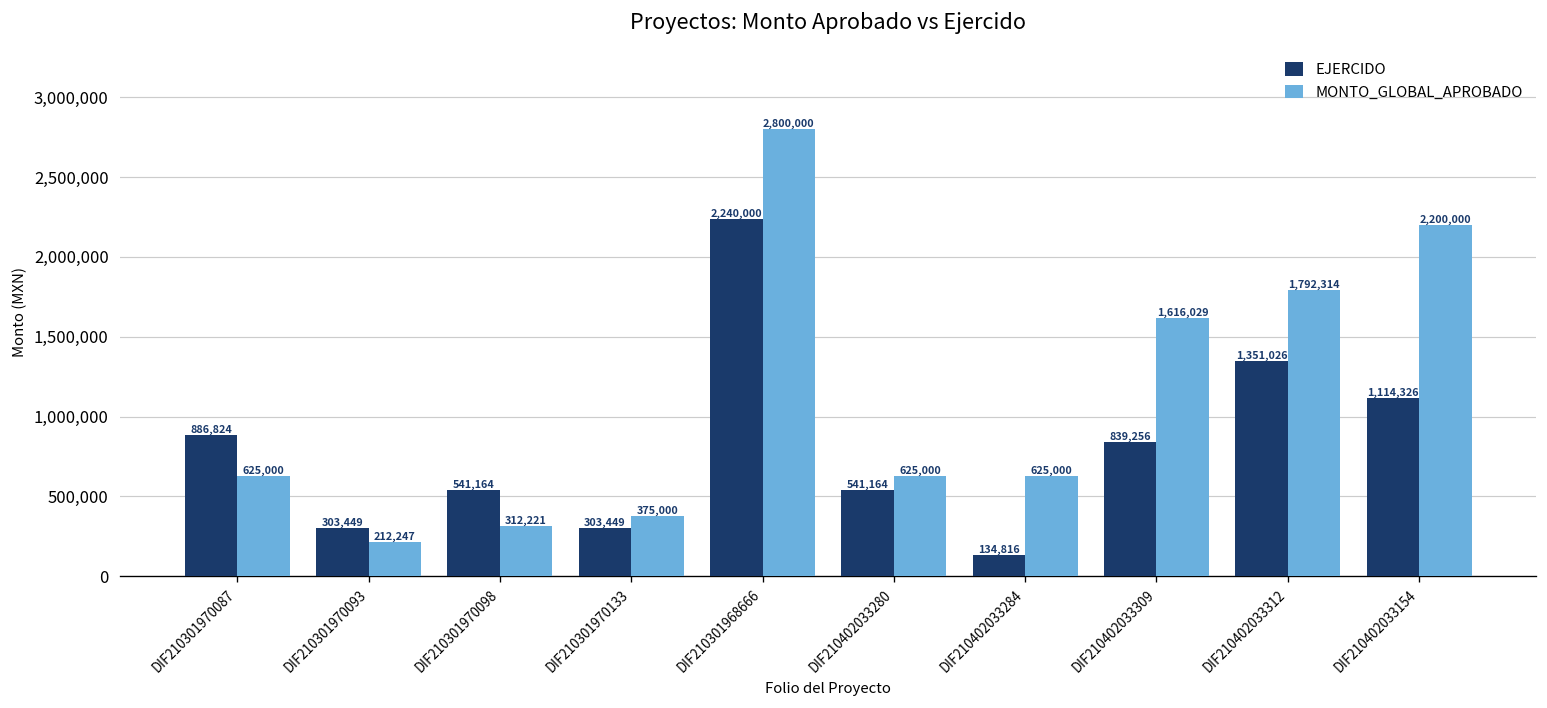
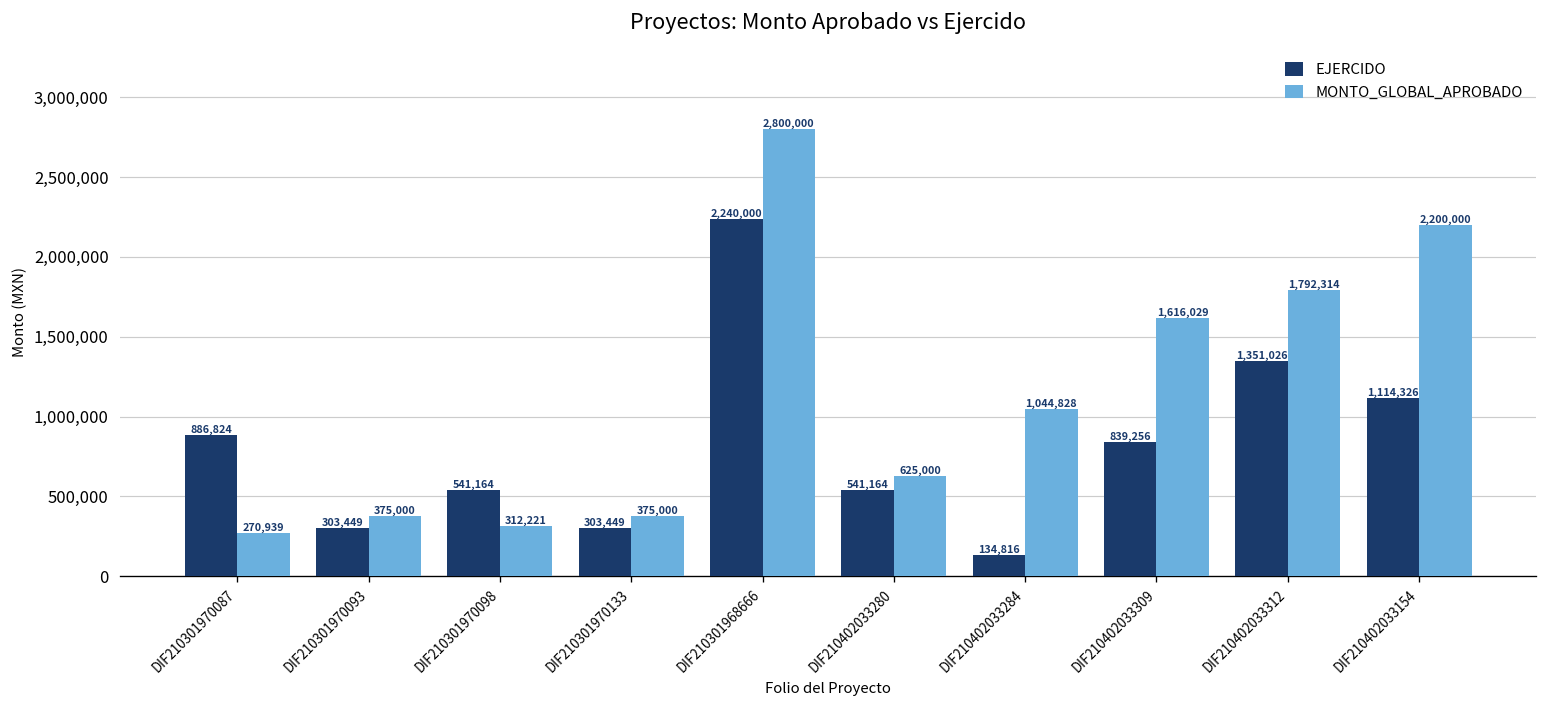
MONTO_GLOBAL_APROBADO, DIF210301970087: 625,000 -> 270,939
MONTO_GLOBAL_APROBADO, DIF210301970093: 212,247 -> 375,000
MONTO_GLOBAL_APROBADO, DIF210402033284: 625,000 -> 1,044,828
